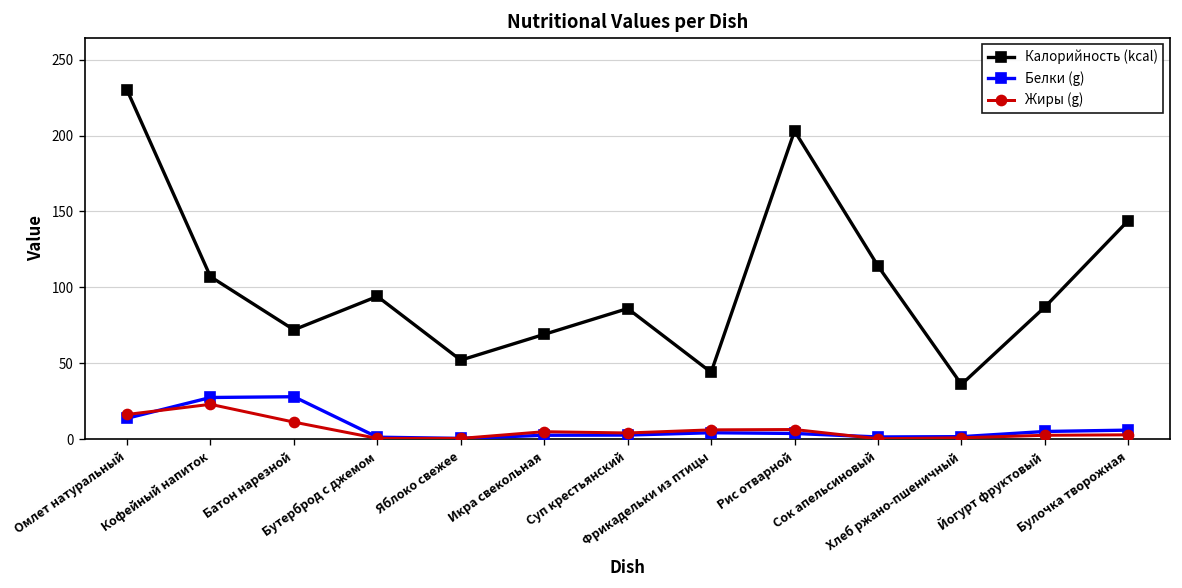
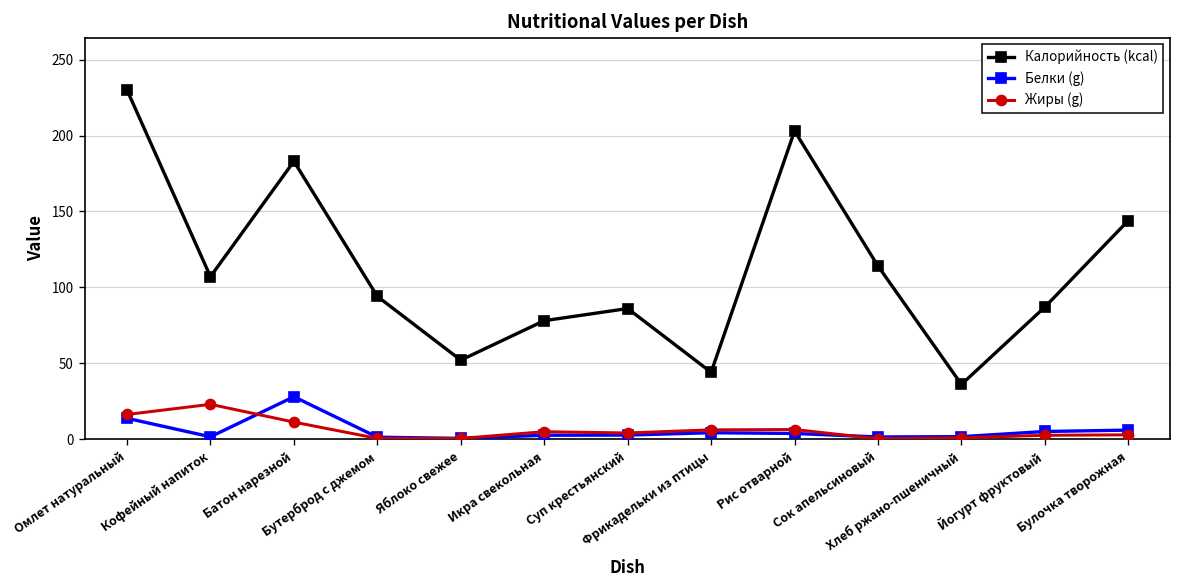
Белки (g), Кофейный напиток: 27 -> 2
Калорийность (kcal), Батон нарезной: 72 -> 183
Калорийность (kcal), Икра свекольная: 69 -> 78
